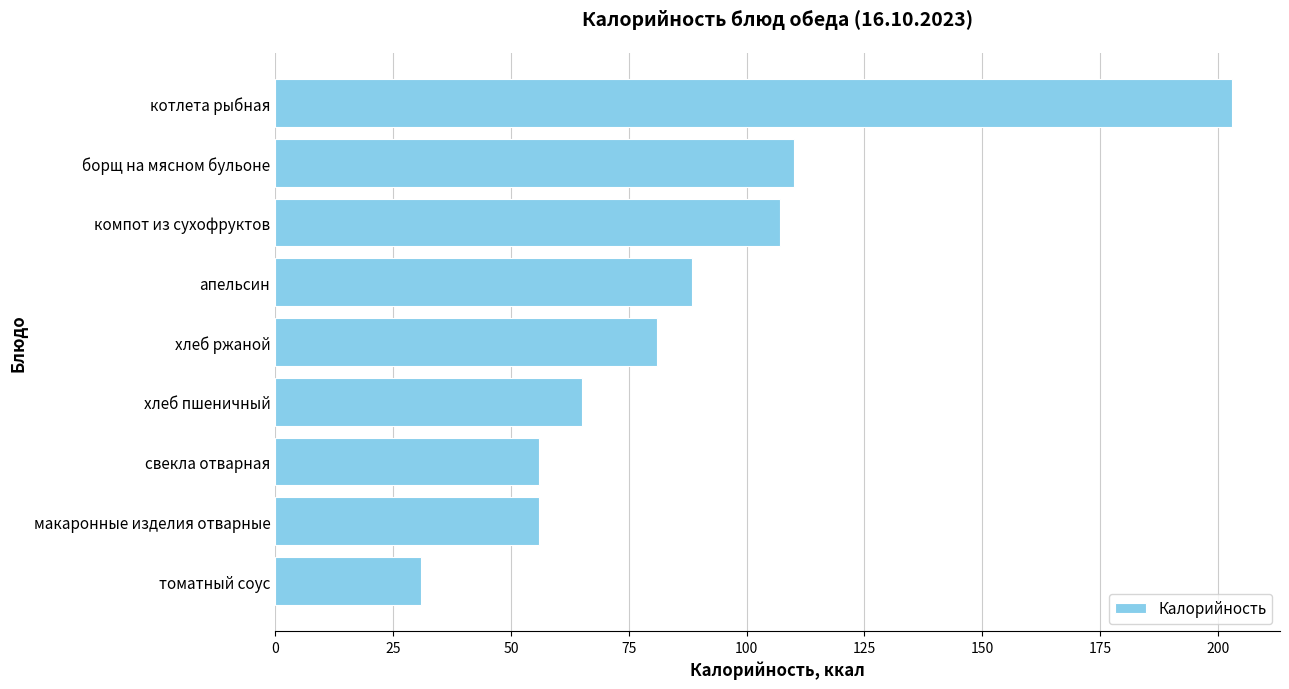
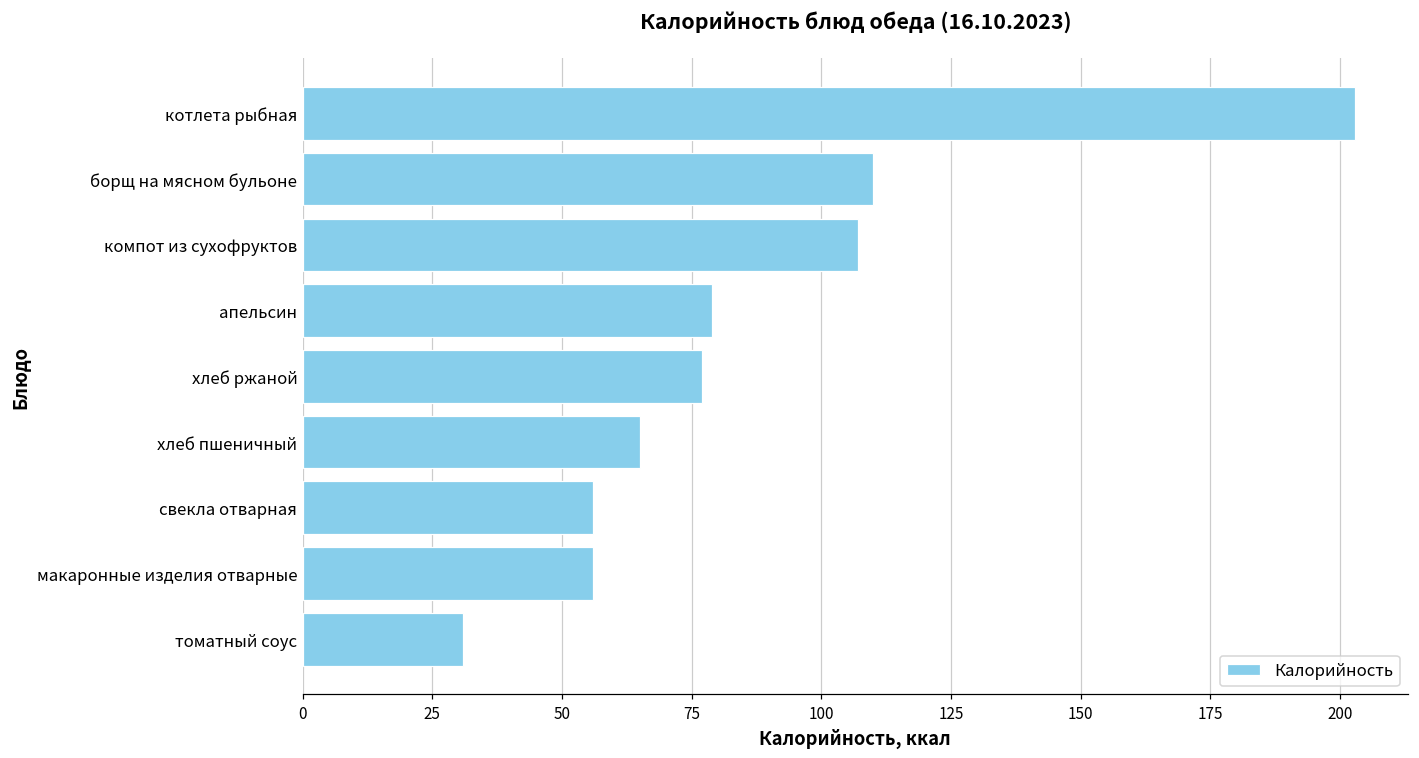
апельсин: 88 -> 79
хлеб ржаной: 81 -> 77
